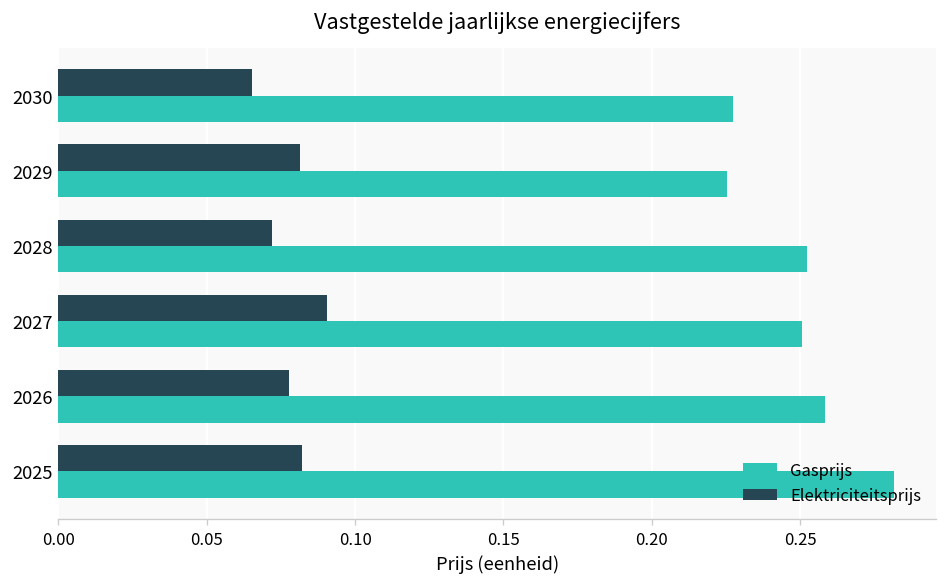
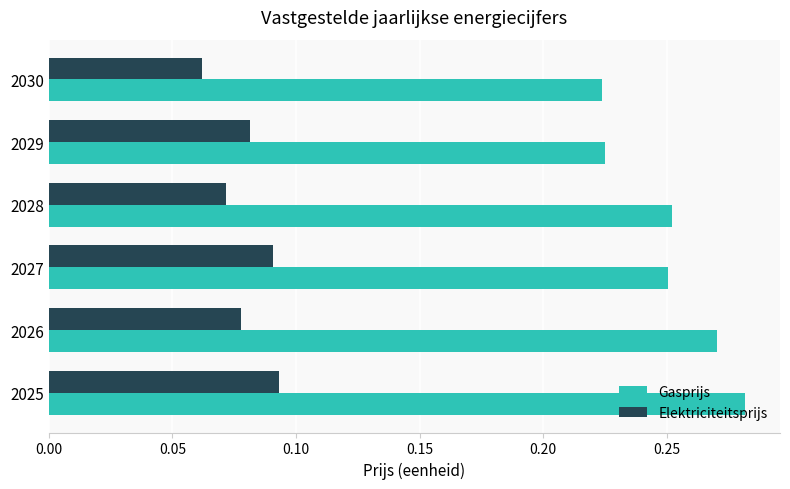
Elektriciteitsprijs, 2030: 0.065 -> 0.062
Gasprijs, 2030: 0.227 -> 0.224
Gasprijs, 2026: 0.258 -> 0.270
Elektriciteitsprijs, 2025: 0.082 -> 0.093
